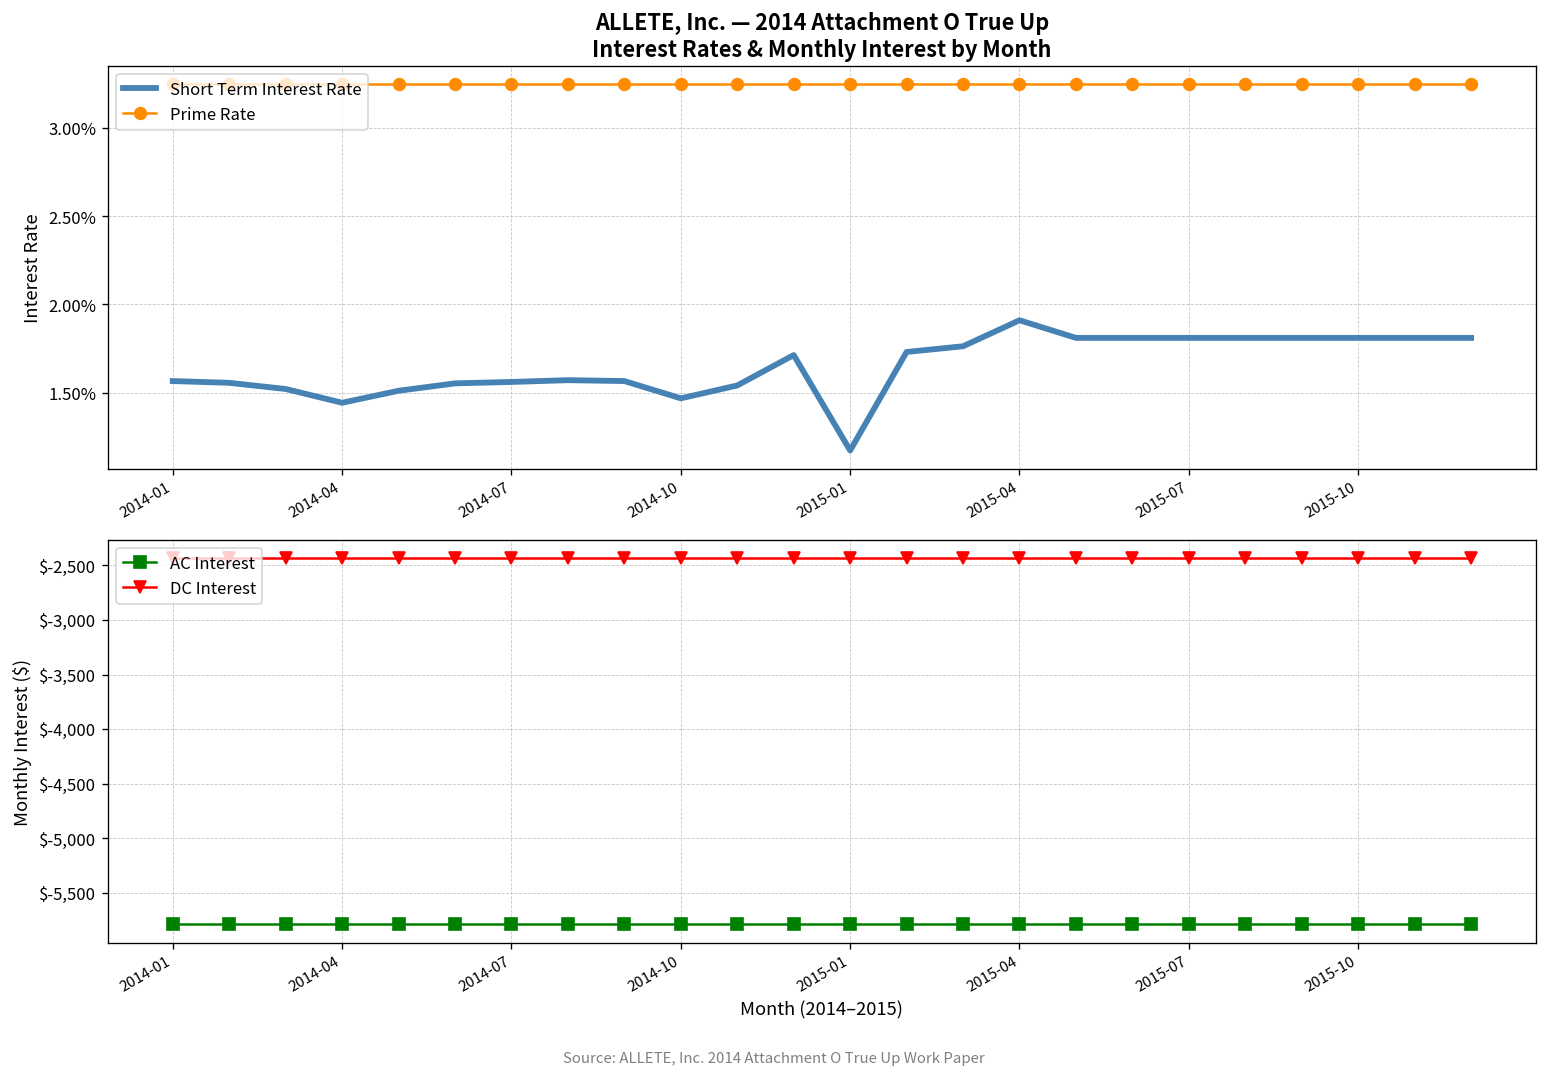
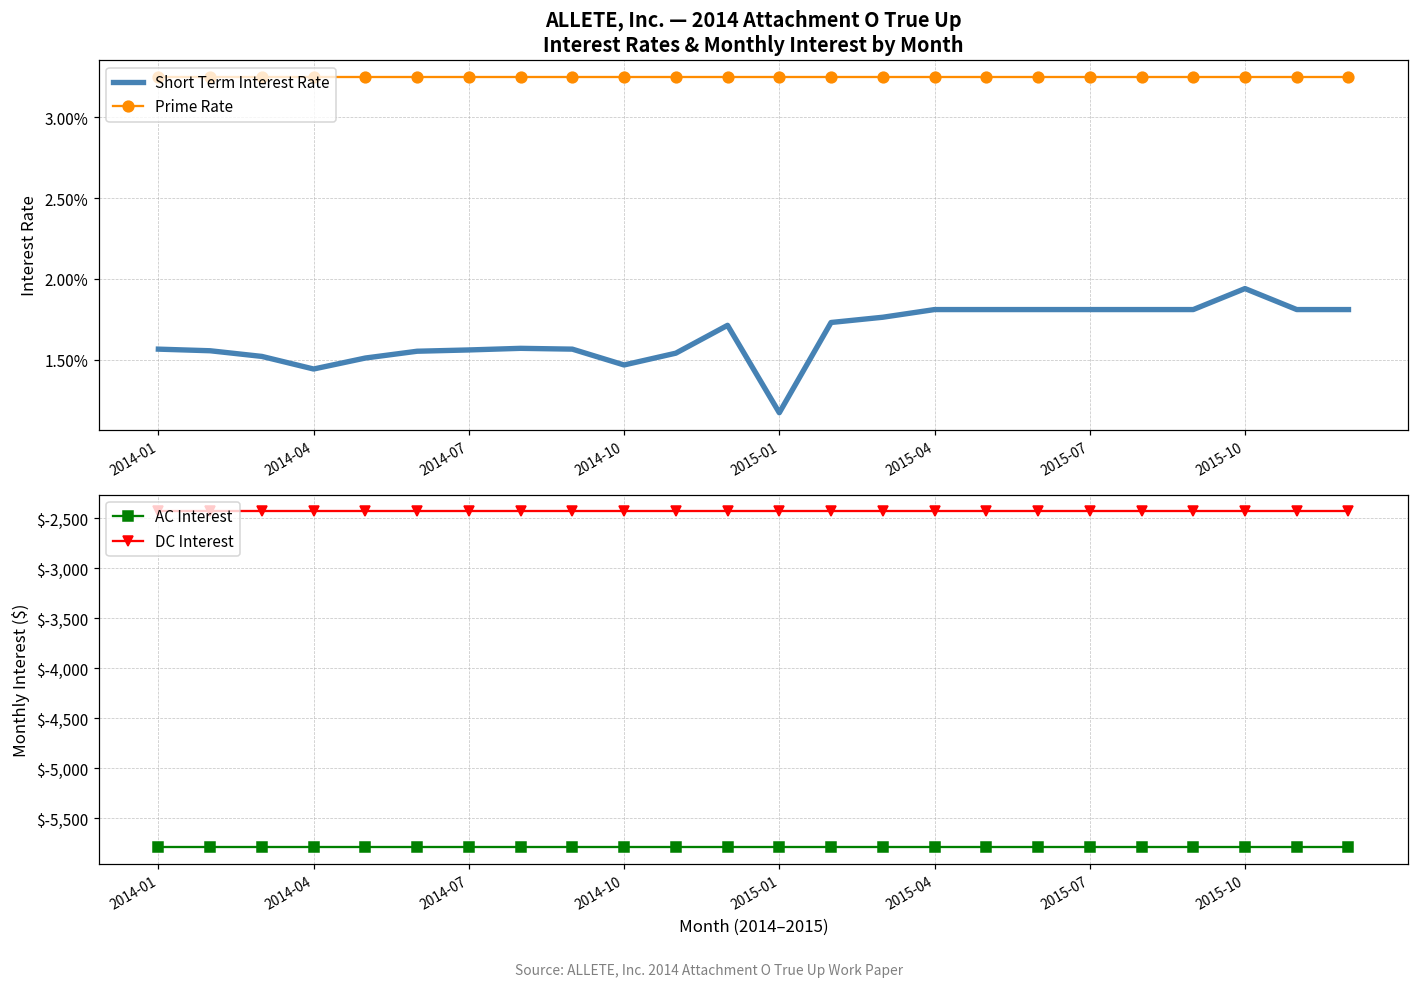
ALLETE, Inc. — 2014 Attachment O True Up Interest Rates & Monthly Interest by Month, Short Term Interest Rate, 2015-04: 1.91% -> 1.81%
ALLETE, Inc. — 2014 Attachment O True Up Interest Rates & Monthly Interest by Month, Short Term Interest Rate, 2015-10: 1.81% -> 1.94%
